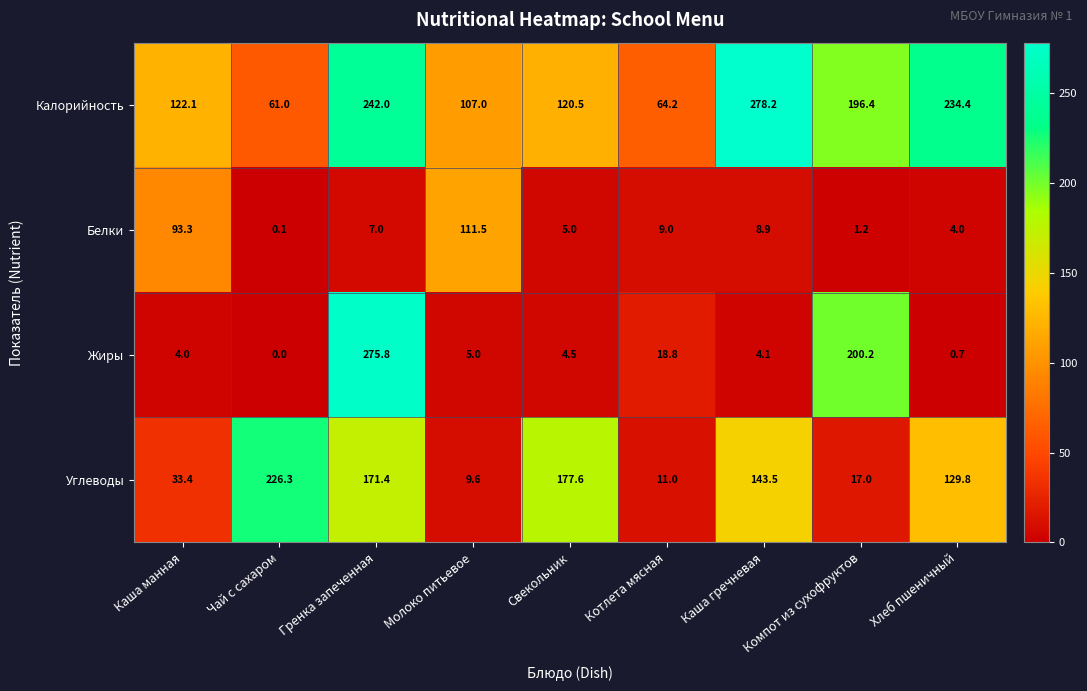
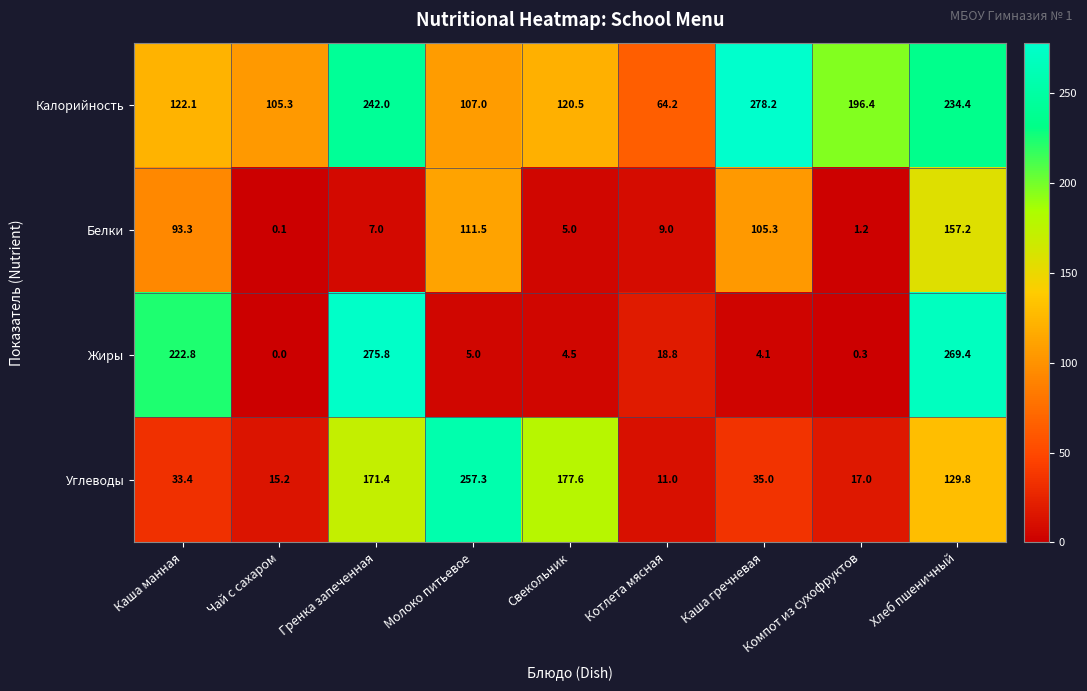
Калорийность, Чай с сахаром: 61.0 -> 105.3
Белки, Каша гречневая: 8.9 -> 105.3
Белки, Хлеб пшеничный: 4.0 -> 157.2
Жиры, Каша манная: 4.0 -> 222.8
Жиры, Компот из сухофруктов: 200.2 -> 0.3
Жиры, Хлеб пшеничный: 0.7 -> 269.4
Углеводы, Чай с сахаром: 226.3 -> 15.2
Углеводы, Молоко питьевое: 9.6 -> 257.3
Углеводы, Каша гречневая: 143.5 -> 35.0
